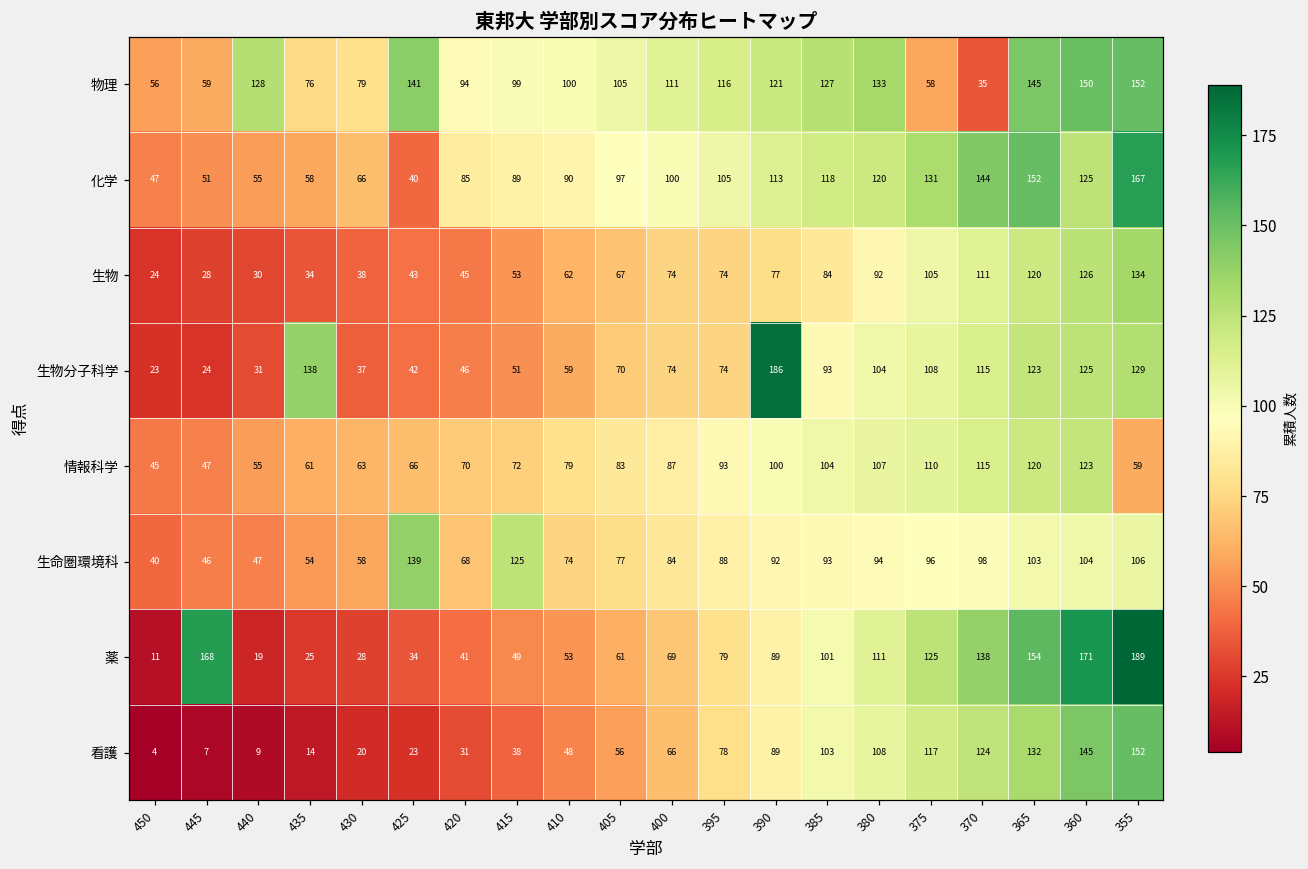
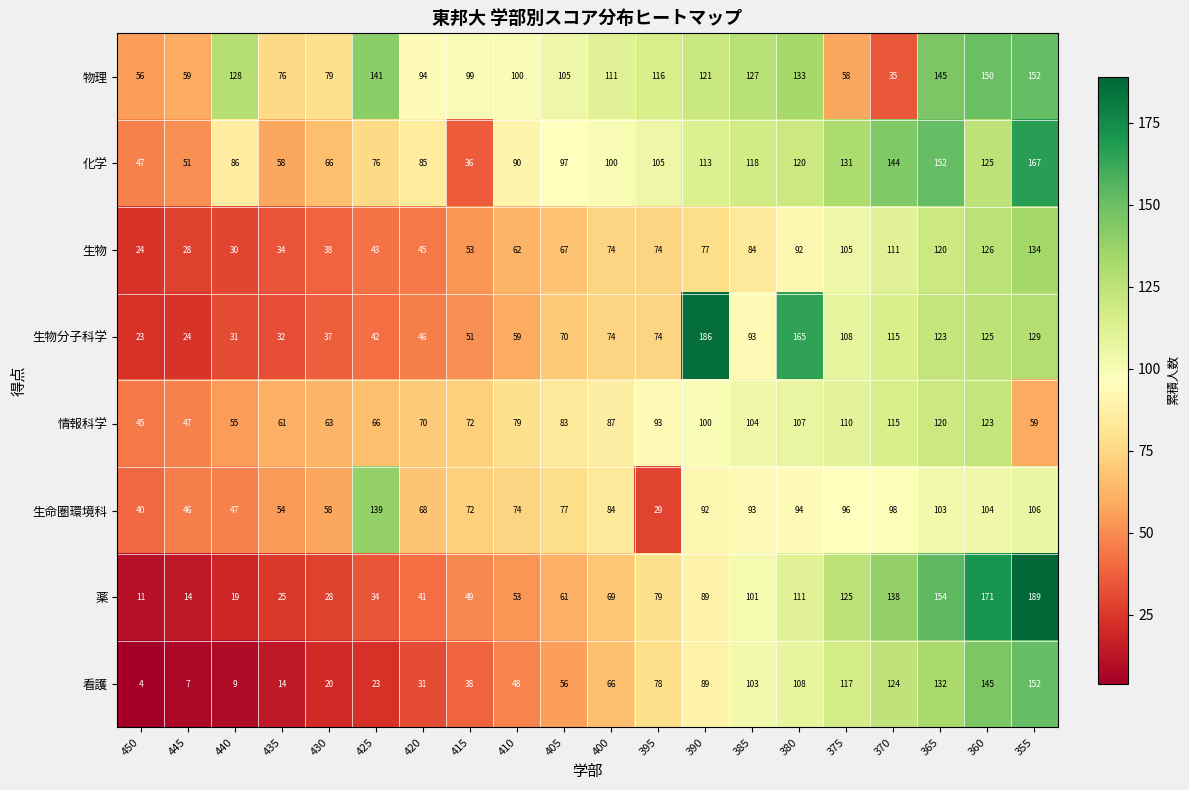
化学, 440: 55 -> 86
化学, 425: 40 -> 76
化学, 415: 89 -> 36
生物分子科学, 435: 138 -> 32
生物分子科学, 380: 104 -> 165
生命圏環境科, 415: 125 -> 72
生命圏環境科, 395: 88 -> 29
薬, 445: 168 -> 14
